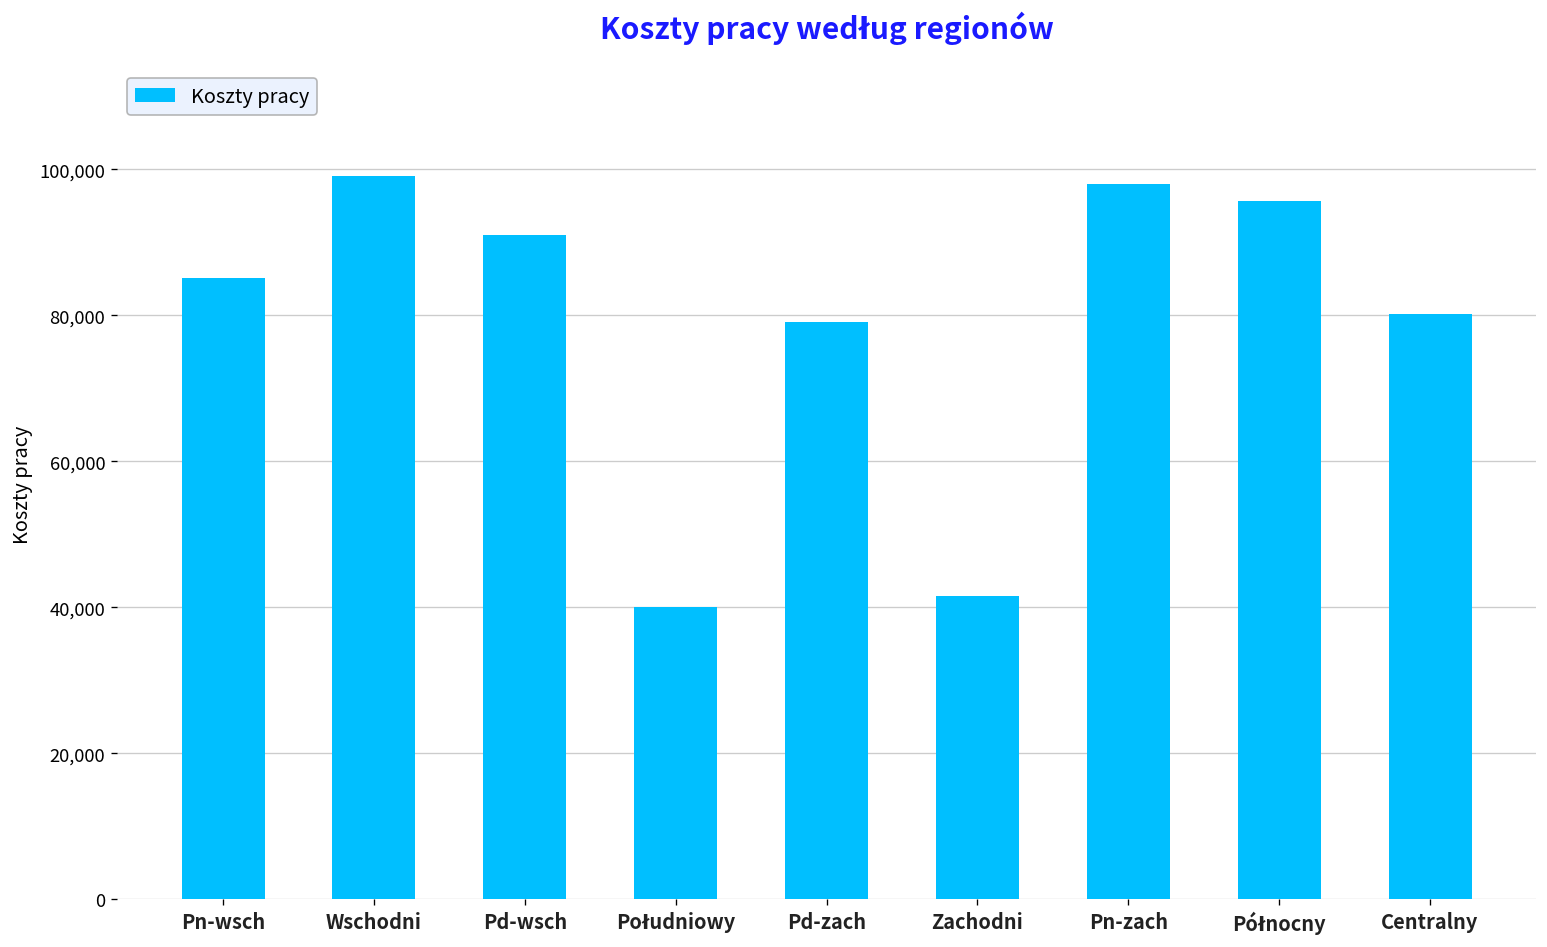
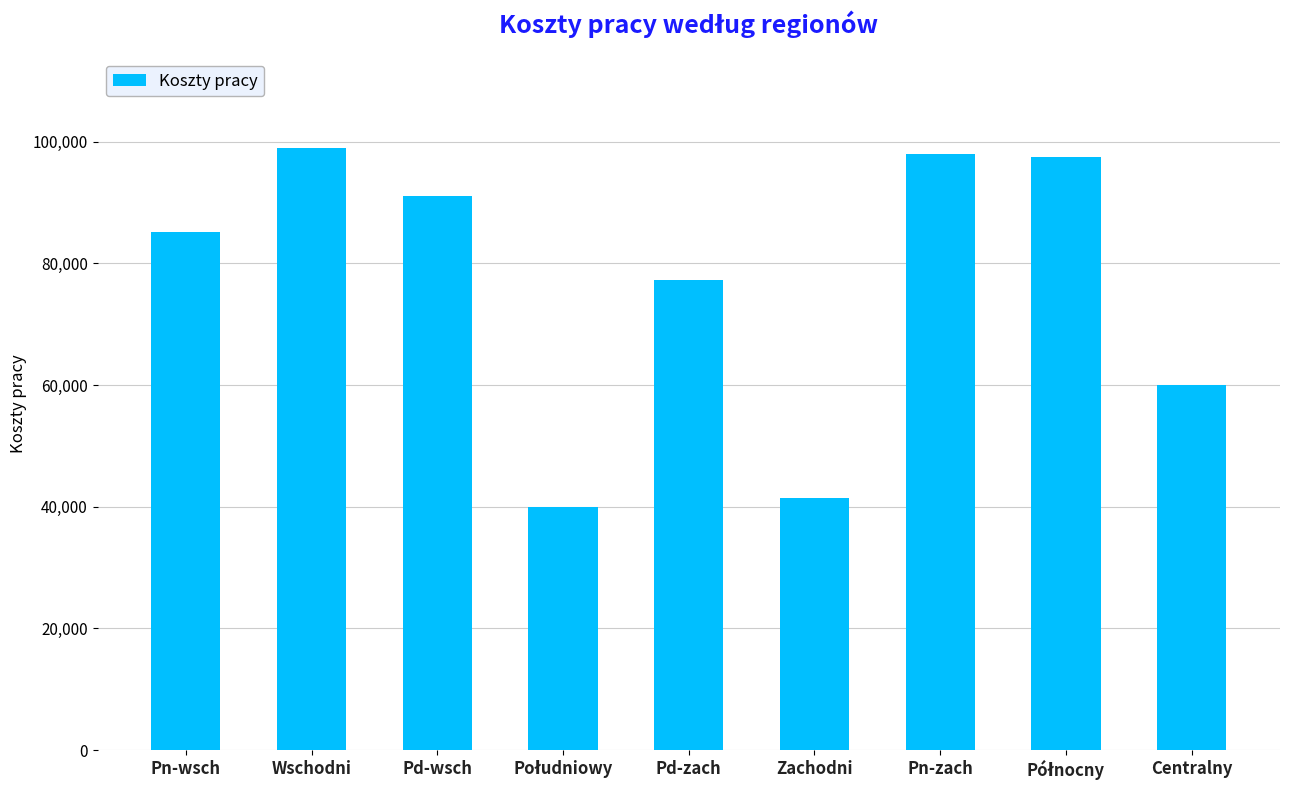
Pd-zach: 79,000 -> 77,000
Północny: 96,000 -> 98,000
Centralny: 80,000 -> 60,000
